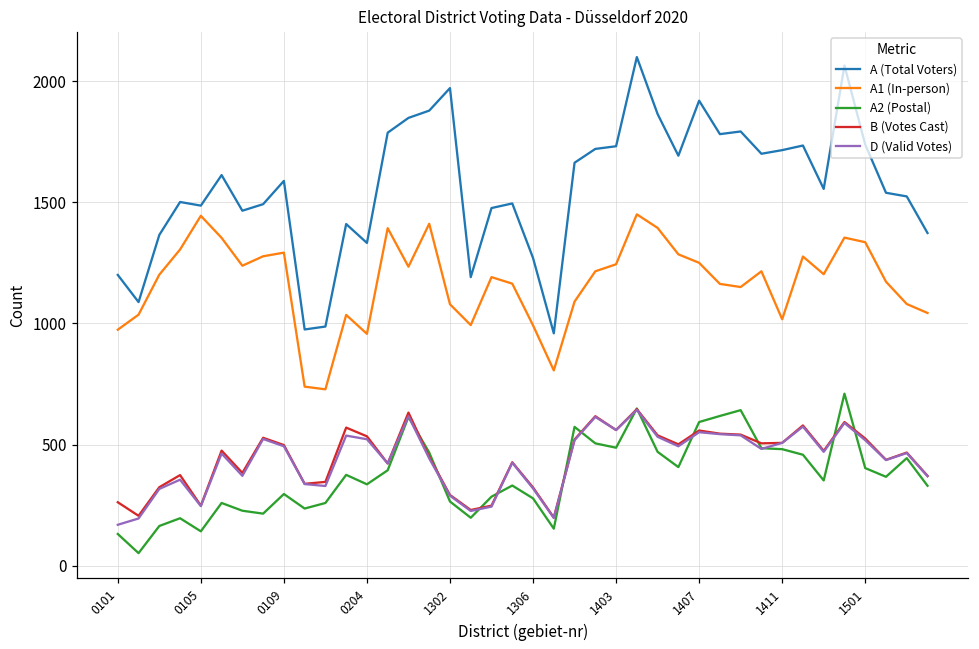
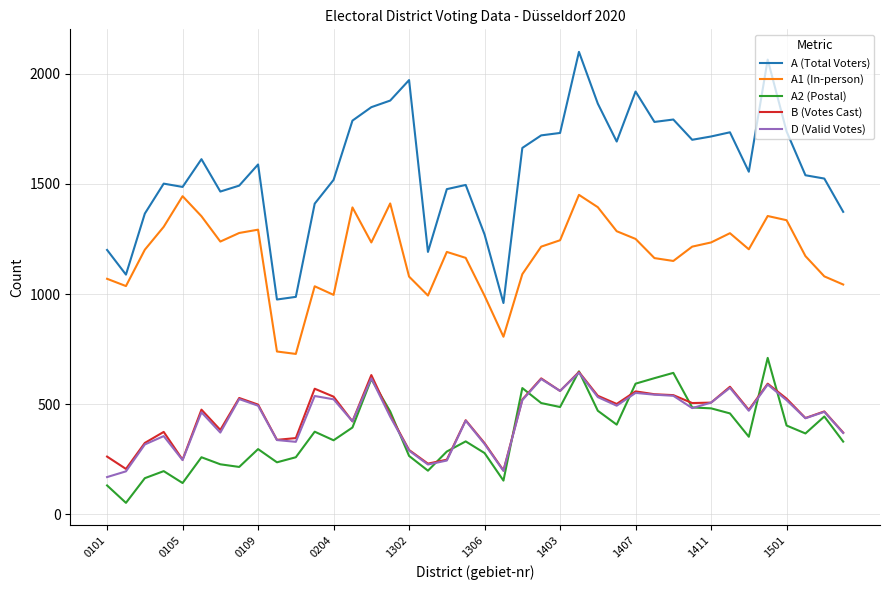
A1 (In-person), 0101: 970 -> 1070
A (Total Voters), 0204: 1330 -> 1520
A1 (In-person), 0204: 960 -> 1000
A1 (In-person), 1411: 1020 -> 1230
